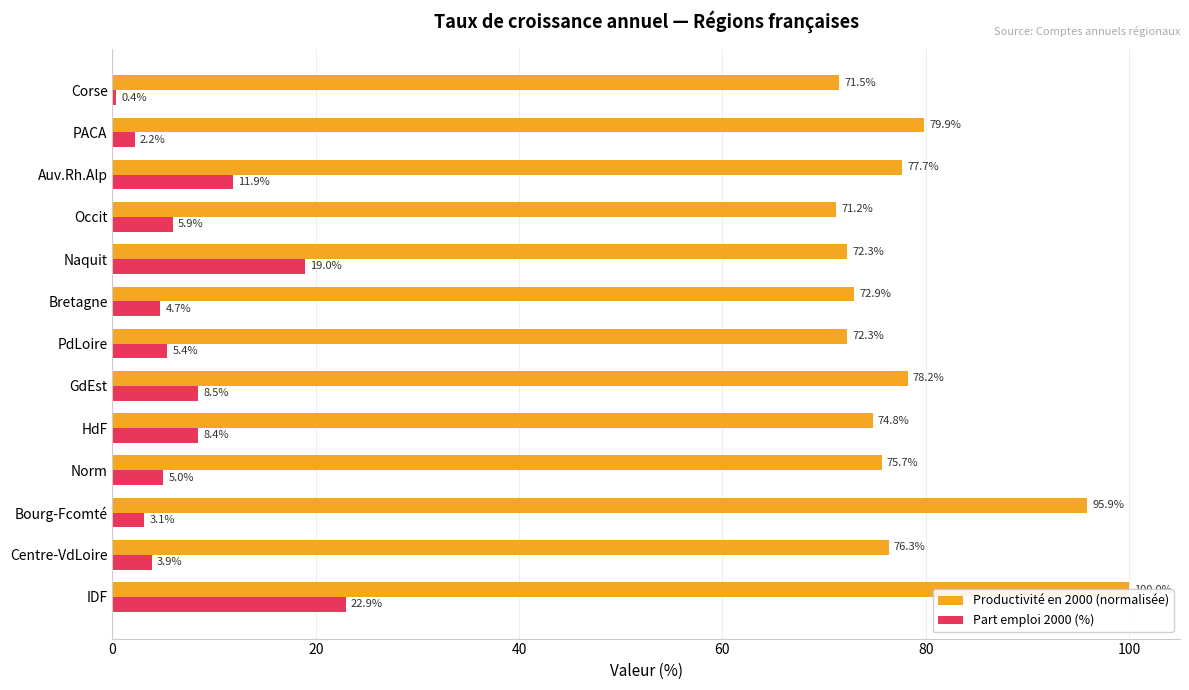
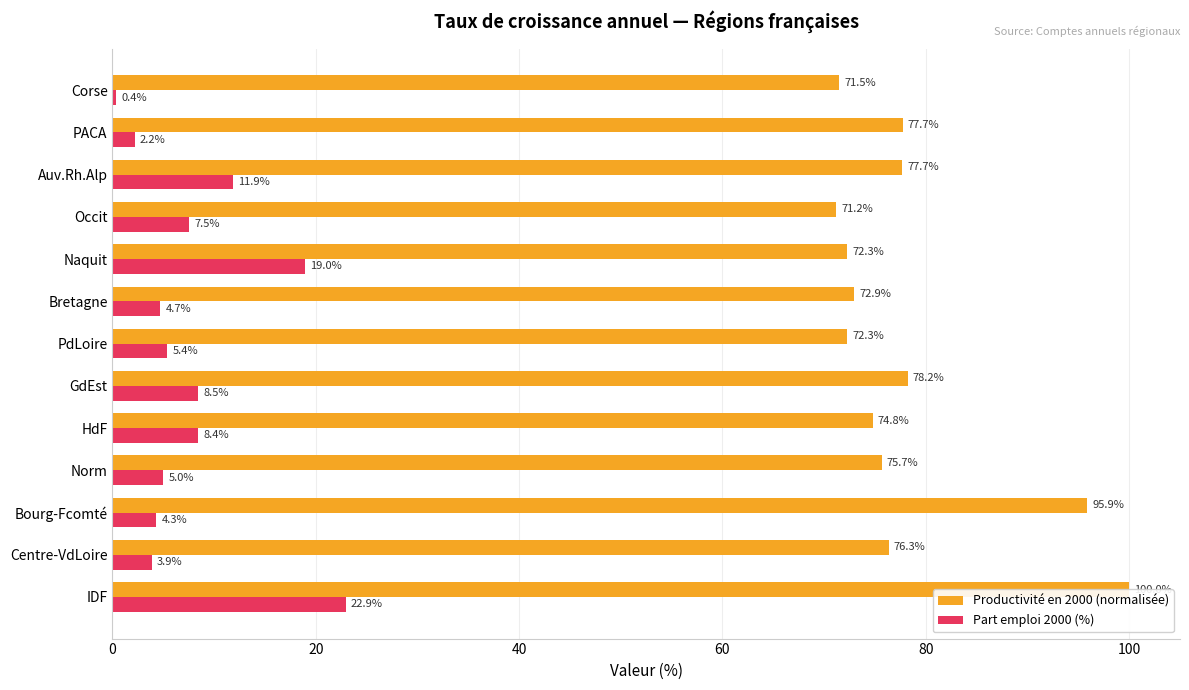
Productivité en 2000 (normalisée), PACA: 79.9% -> 77.7%
Part emploi 2000 (%), Occit: 5.9% -> 7.5%
Part emploi 2000 (%), Bourg-Fcomté: 3.1% -> 4.3%
